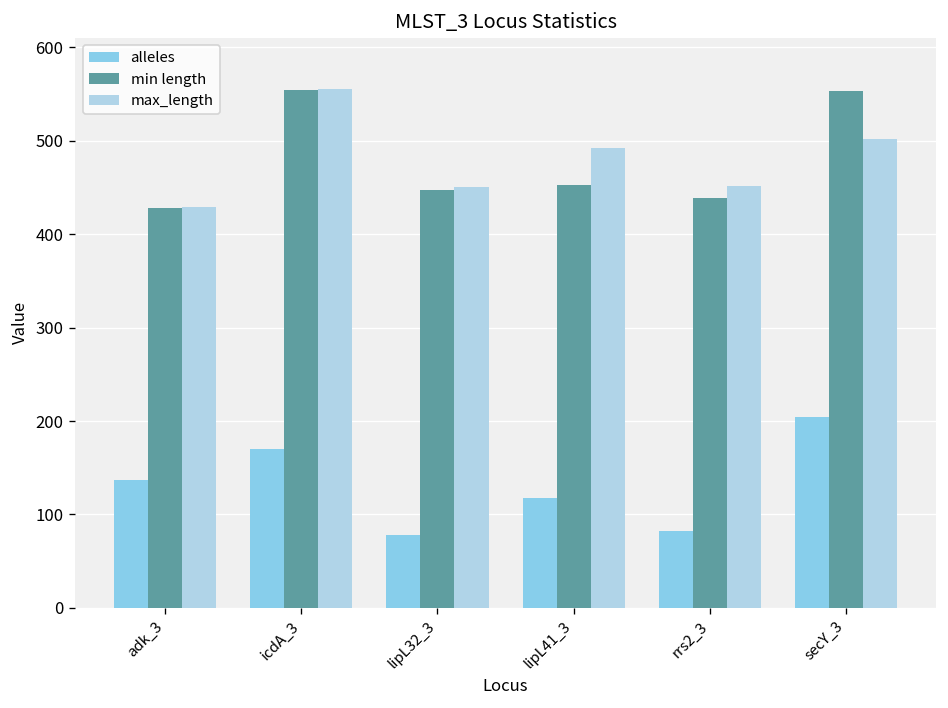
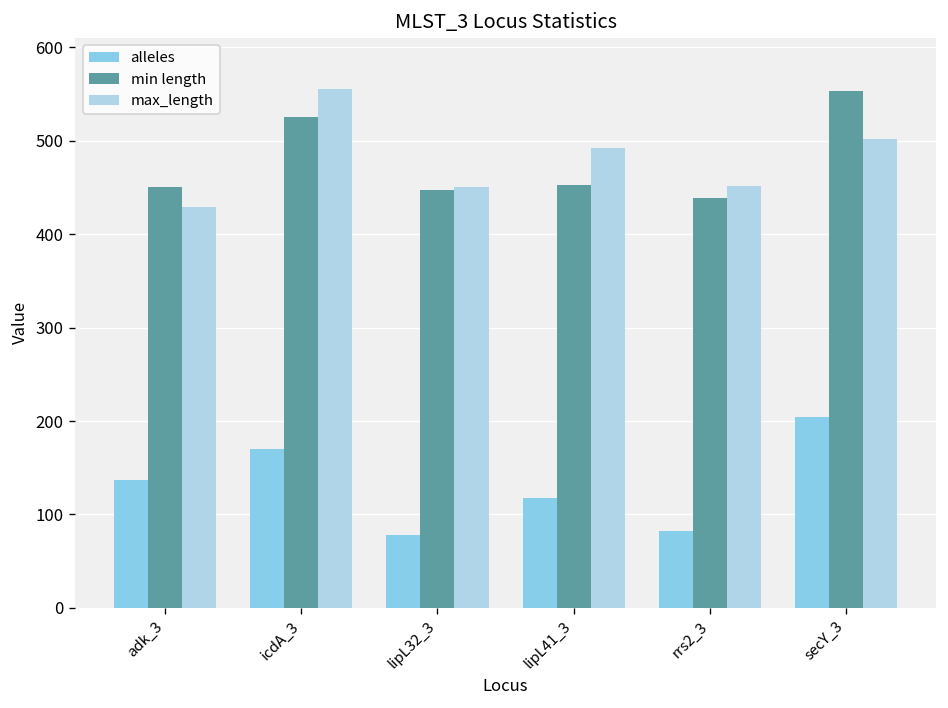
min length, adk_3: 430 -> 450
min length, icdA_3: 550 -> 530
